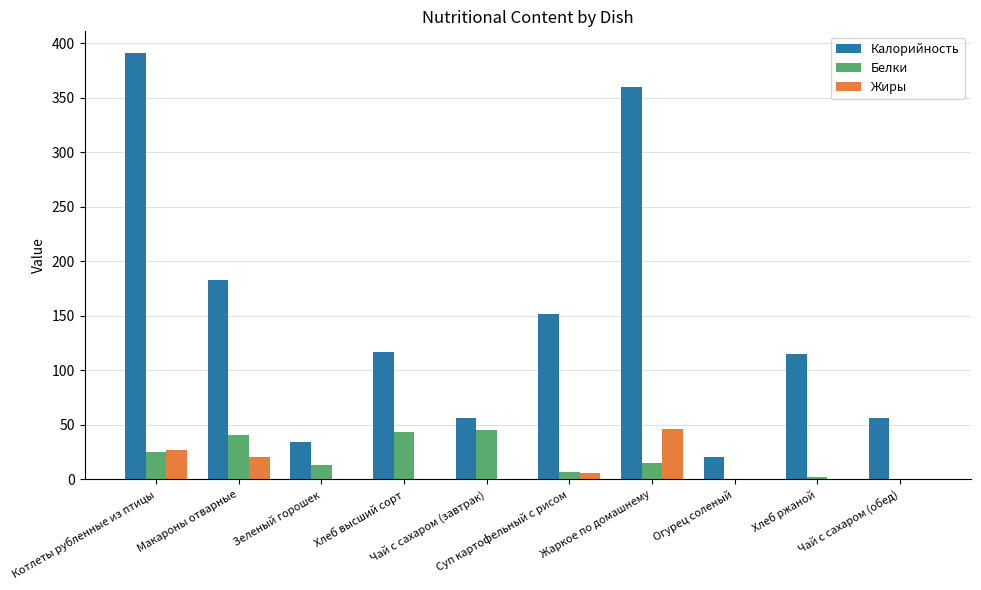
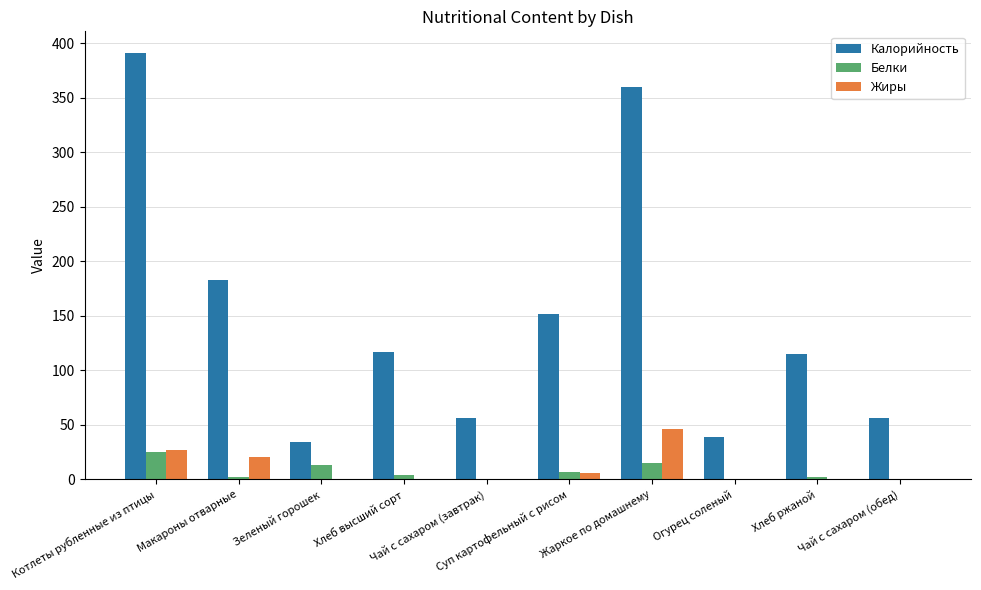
Белки, Макароны отварные: 40 -> 2
Белки, Хлеб высший сорт: 44 -> 4
Белки, Чай с сахаром (завтрак): 46 -> 0
Калорийность, Огурец соленый: 20 -> 39
